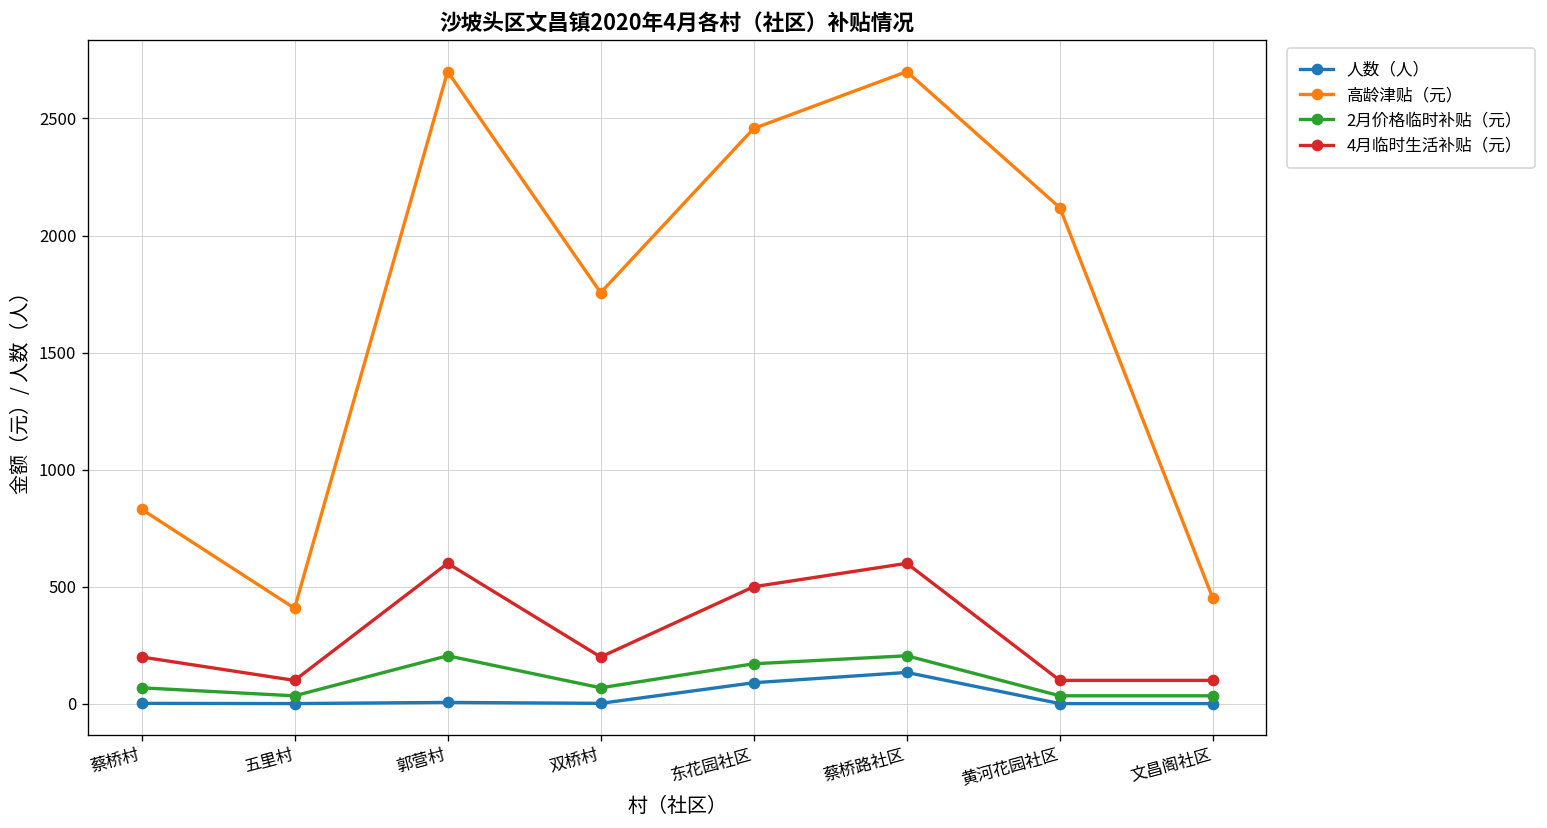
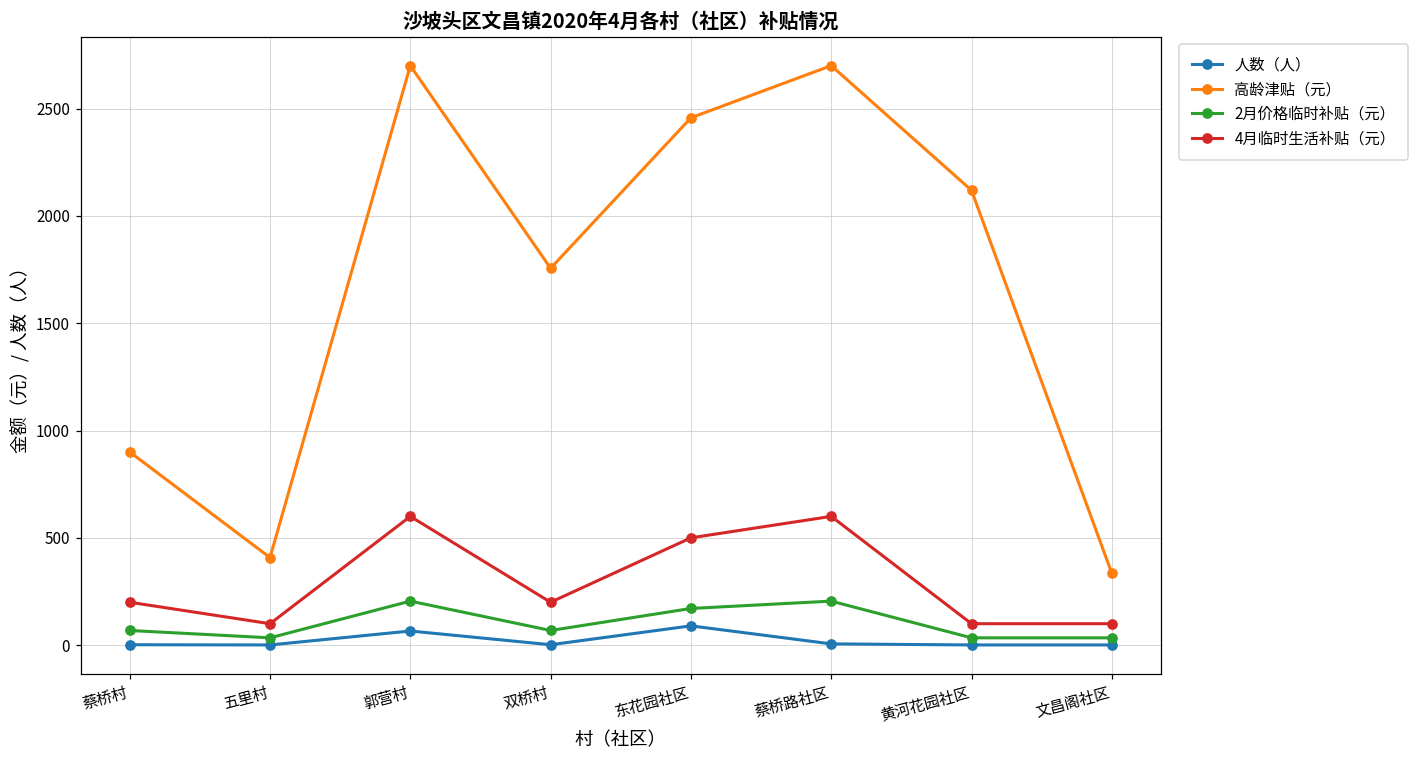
高龄津贴（元）, 蔡桥村: 830 -> 900
人数（人）, 郭营村: 10 -> 70
人数（人）, 蔡桥路社区: 130 -> 10
高龄津贴（元）, 文昌阁社区: 450 -> 340
